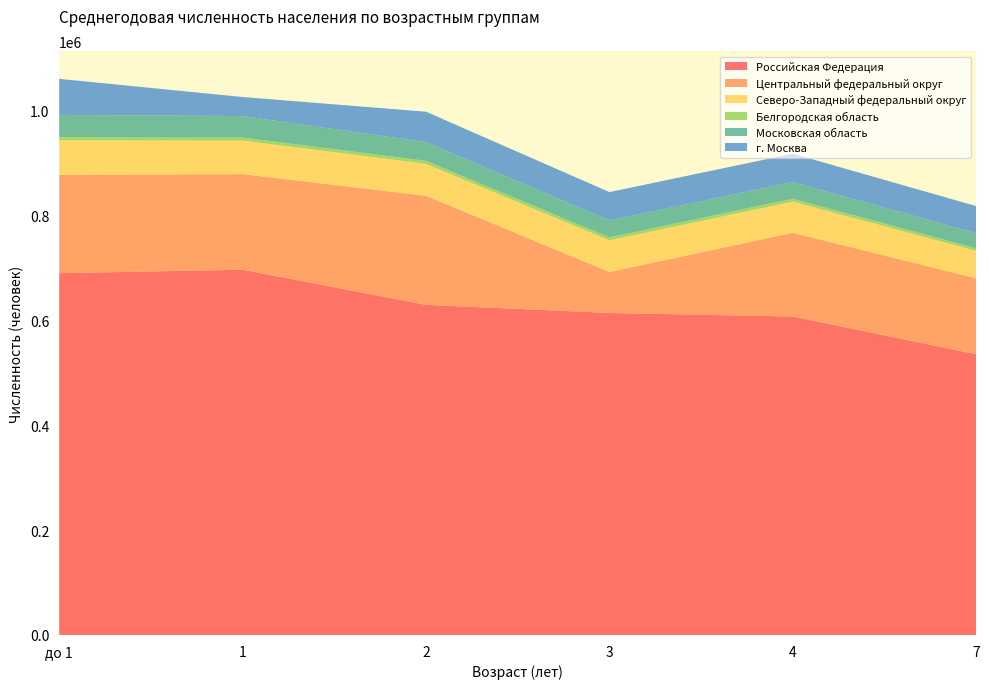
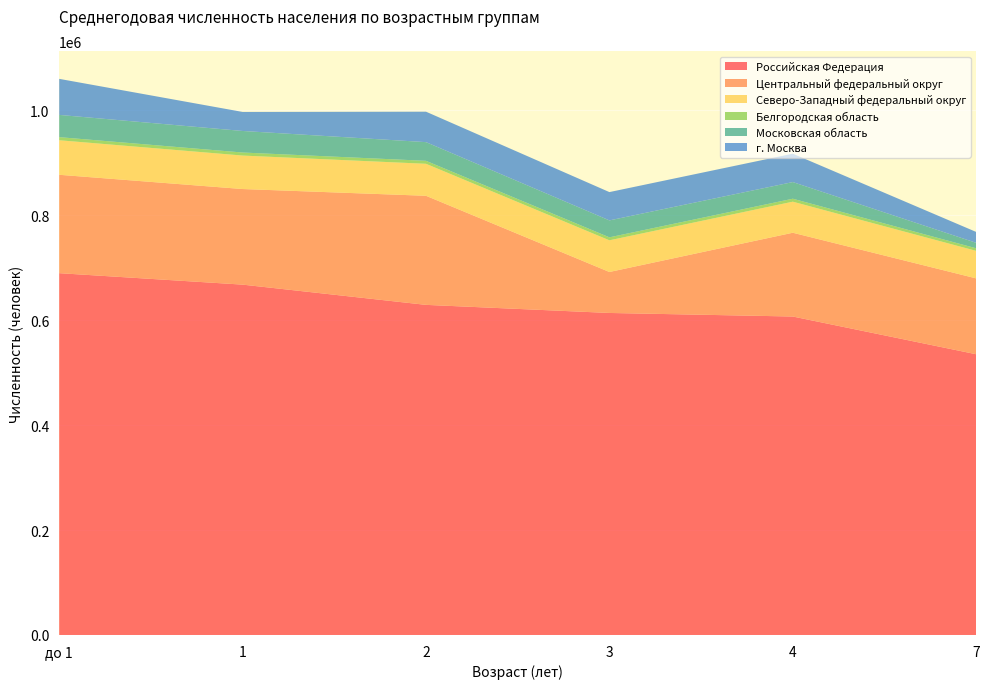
Российская Федерация, 1: 700000 -> 670000
Московская область, 7: 30000 -> 10000
г. Москва, 7: 50000 -> 20000
